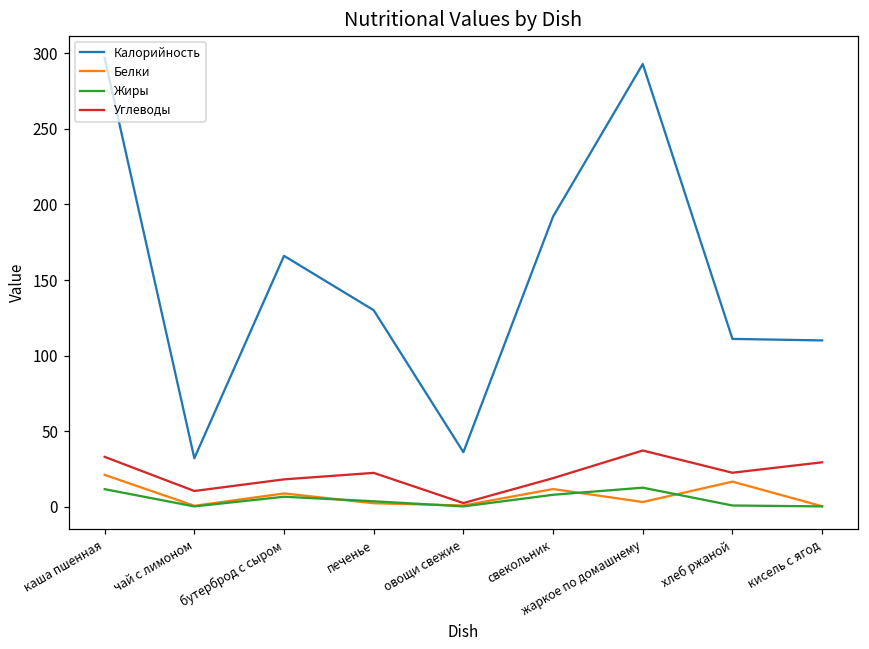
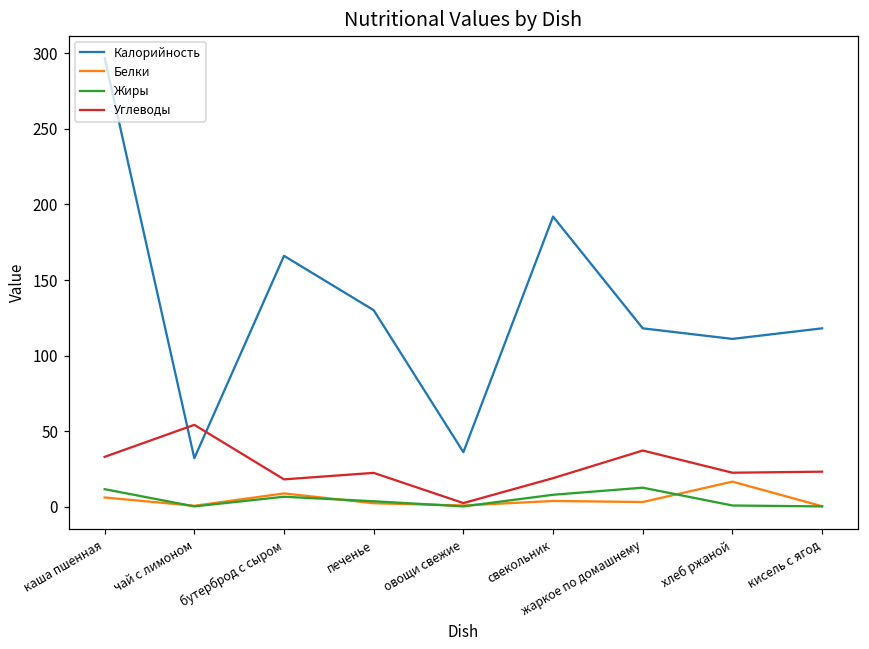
Белки, каша пшенная: 21 -> 6
Углеводы, чай с лимоном: 10 -> 54
Белки, свекольник: 12 -> 4
Калорийность, жаркое по домашнему: 293 -> 118
Калорийность, кисель с ягод: 110 -> 118
Углеводы, кисель с ягод: 29 -> 23
